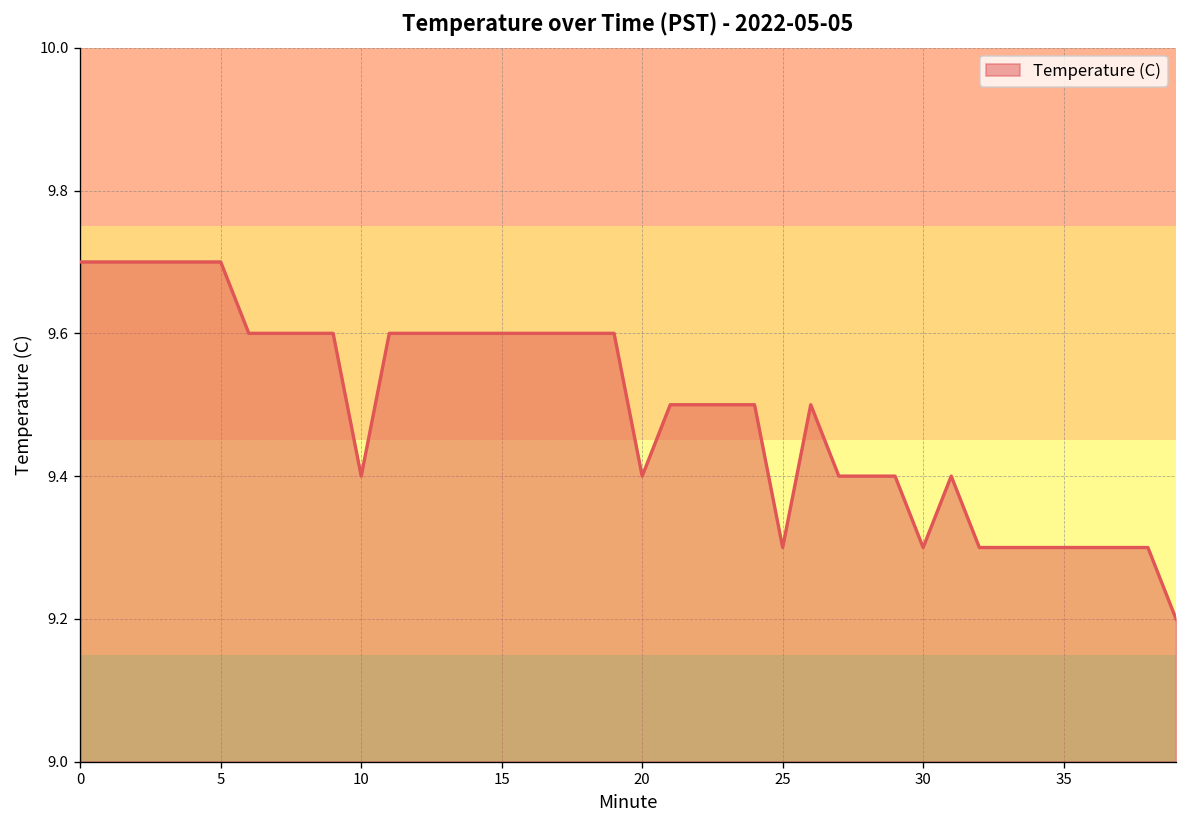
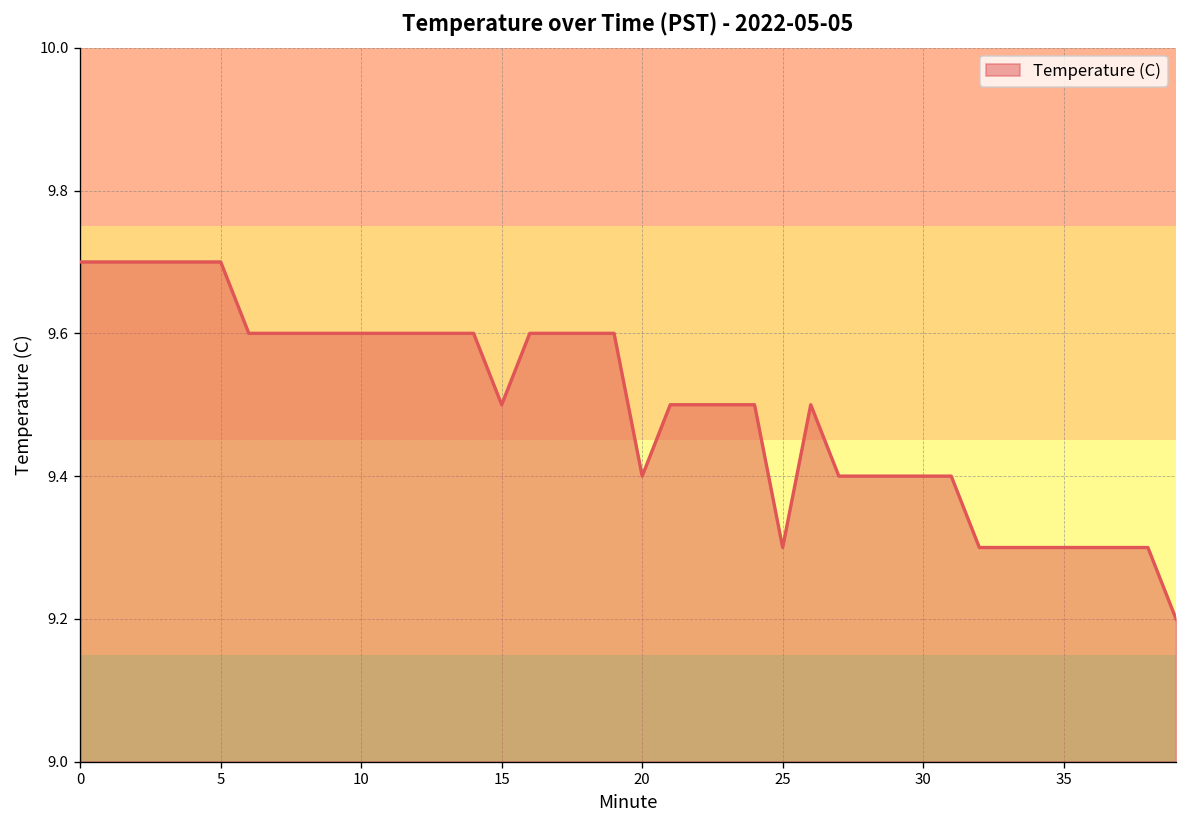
10: 9.4 -> 9.6
15: 9.6 -> 9.5
30: 9.3 -> 9.4
